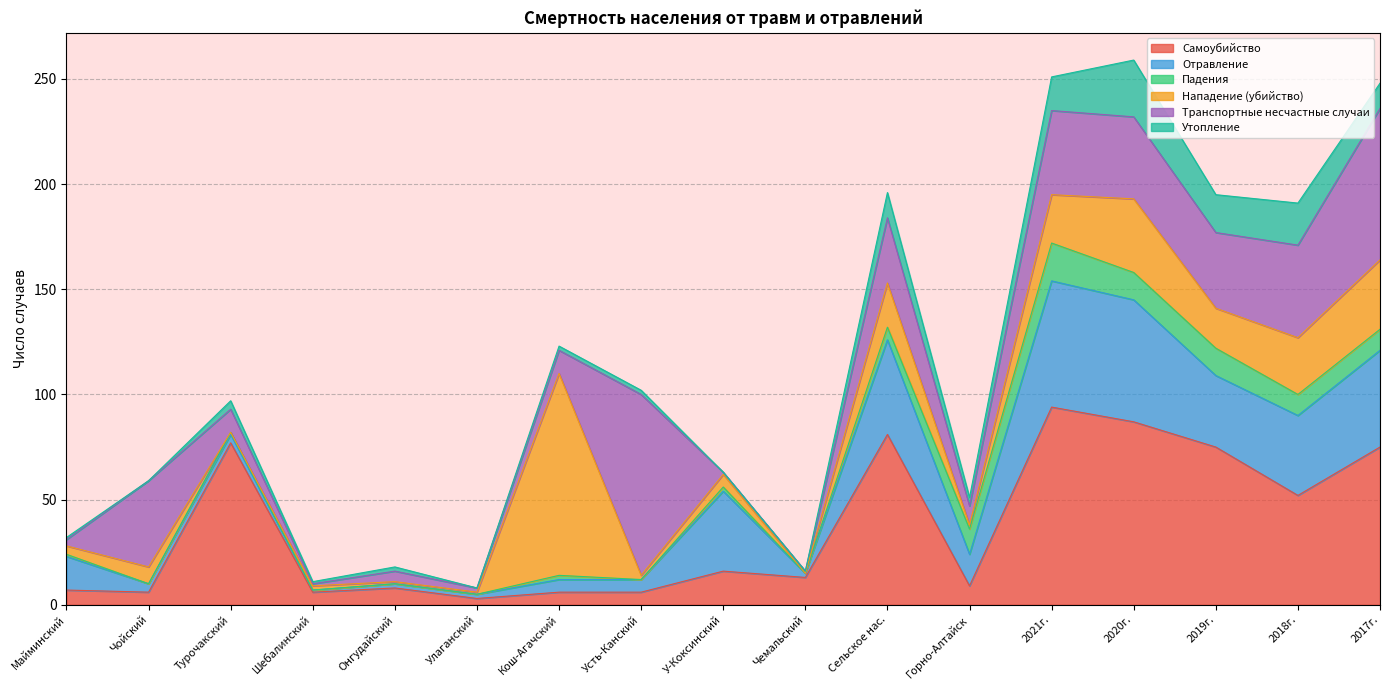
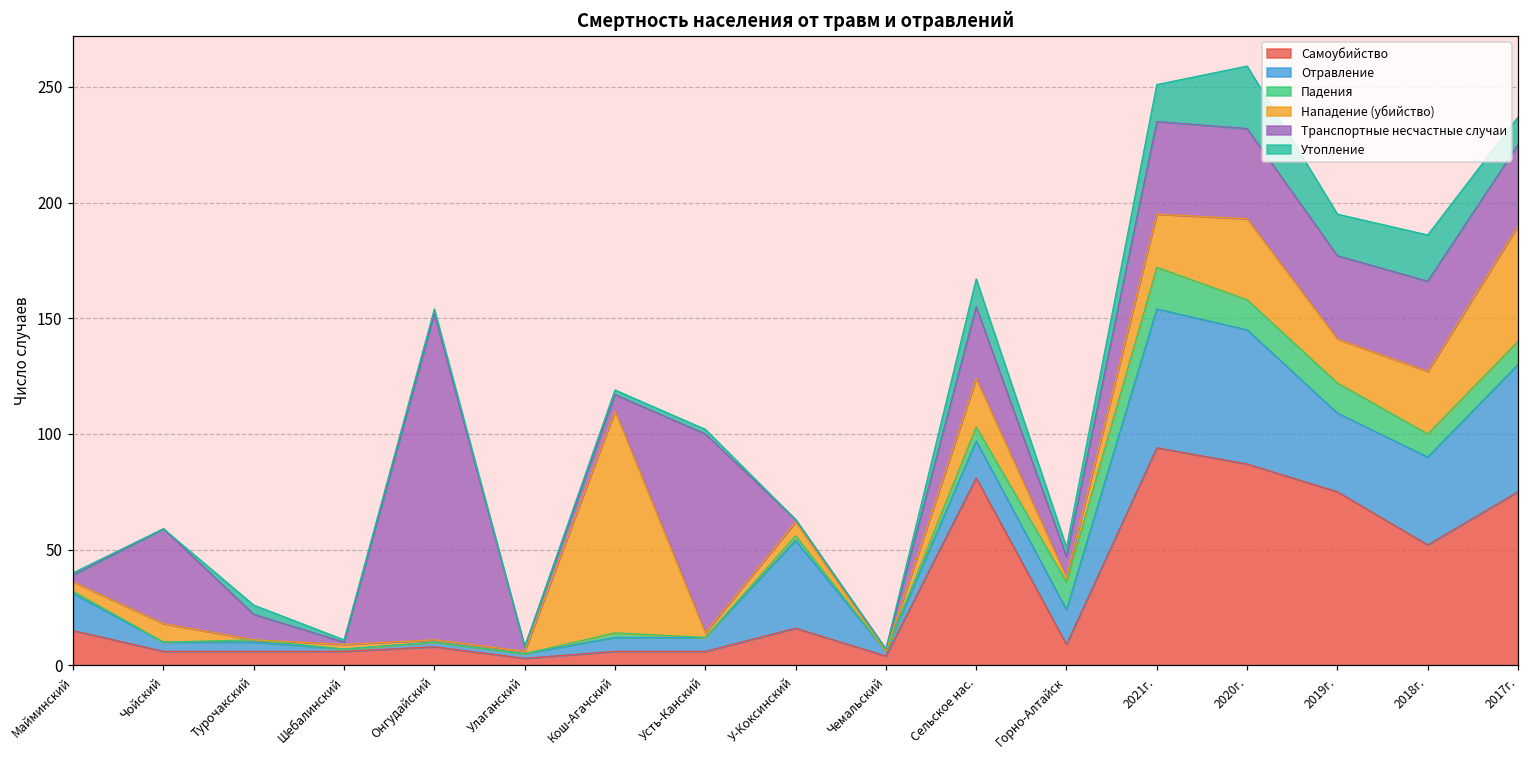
Самоубийство, Майминский: 7 -> 15
Самоубийство, Турочакский: 77 -> 6
Транспортные несчастные случаи, Онгудайский: 5 -> 141
Транспортные несчастные случаи, Кош-Агачский: 11 -> 7
Самоубийство, Чемальский: 13 -> 4
Отравление, Сельское нас.: 45 -> 16
Транспортные несчастные случаи, 2018г.: 44 -> 39
Отравление, 2017г.: 46 -> 55
Нападение (убийство), 2017г.: 33 -> 50
Транспортные несчастные случаи, 2017г.: 72 -> 35
